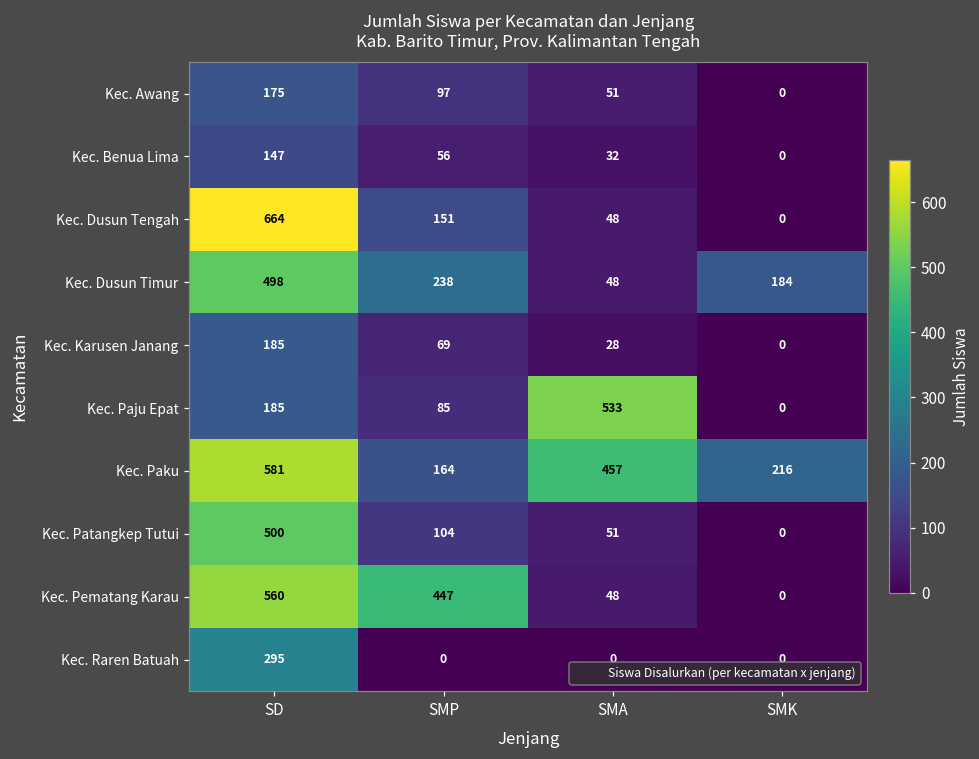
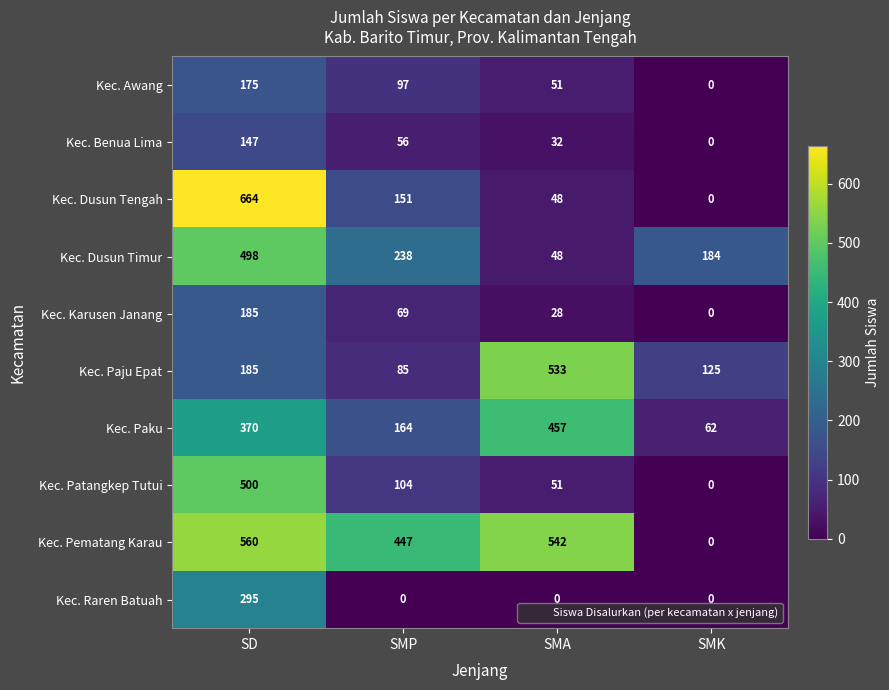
Kec. Paju Epat, SMK: 0 -> 125
Kec. Paku, SD: 581 -> 370
Kec. Paku, SMK: 216 -> 62
Kec. Pematang Karau, SMA: 48 -> 542
